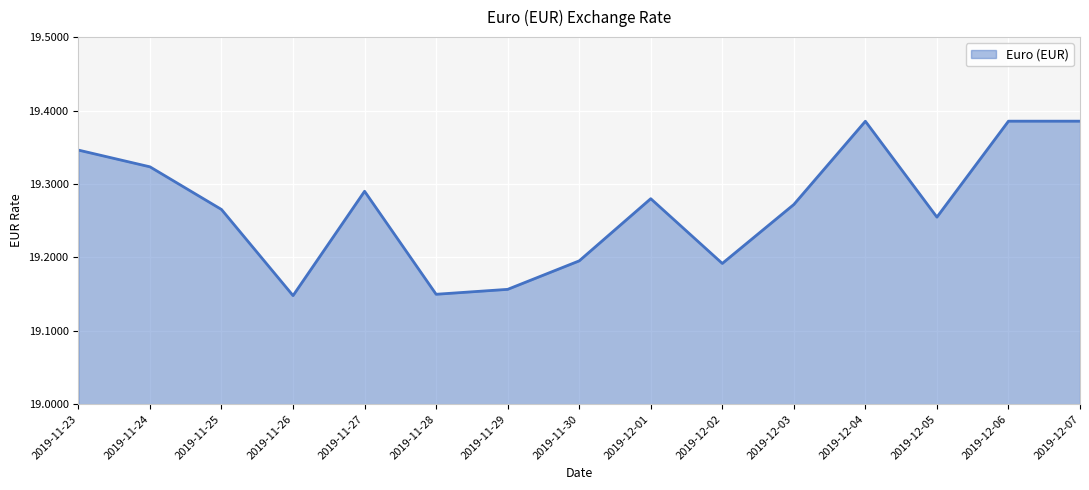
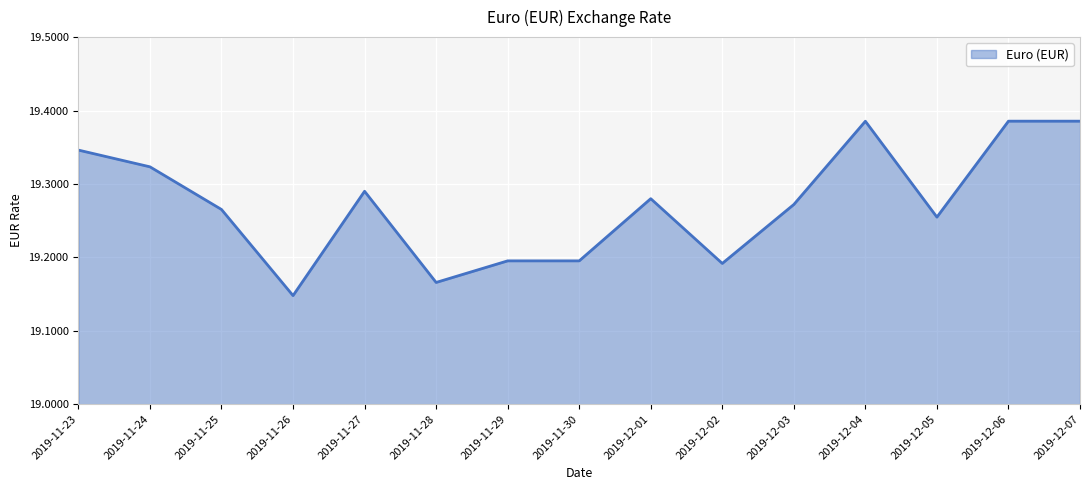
2019-11-28: 19.15 -> 19.17
2019-11-29: 19.16 -> 19.20
